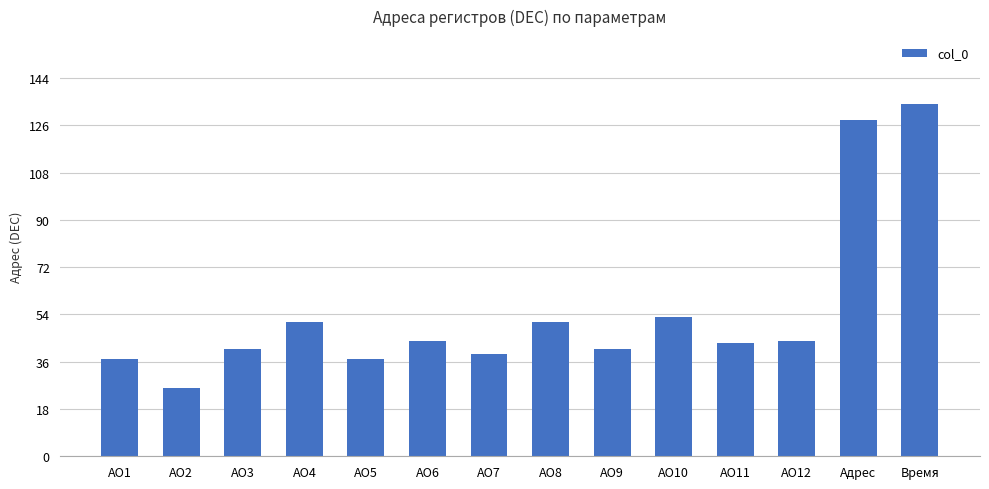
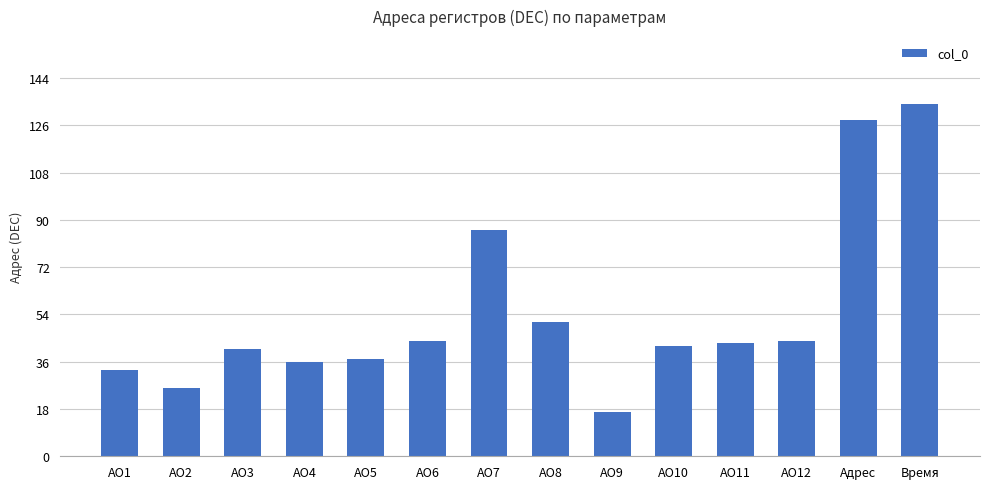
АО1: 37 -> 33
АО4: 51 -> 36
АО7: 39 -> 86
АО9: 41 -> 17
АО10: 53 -> 42
